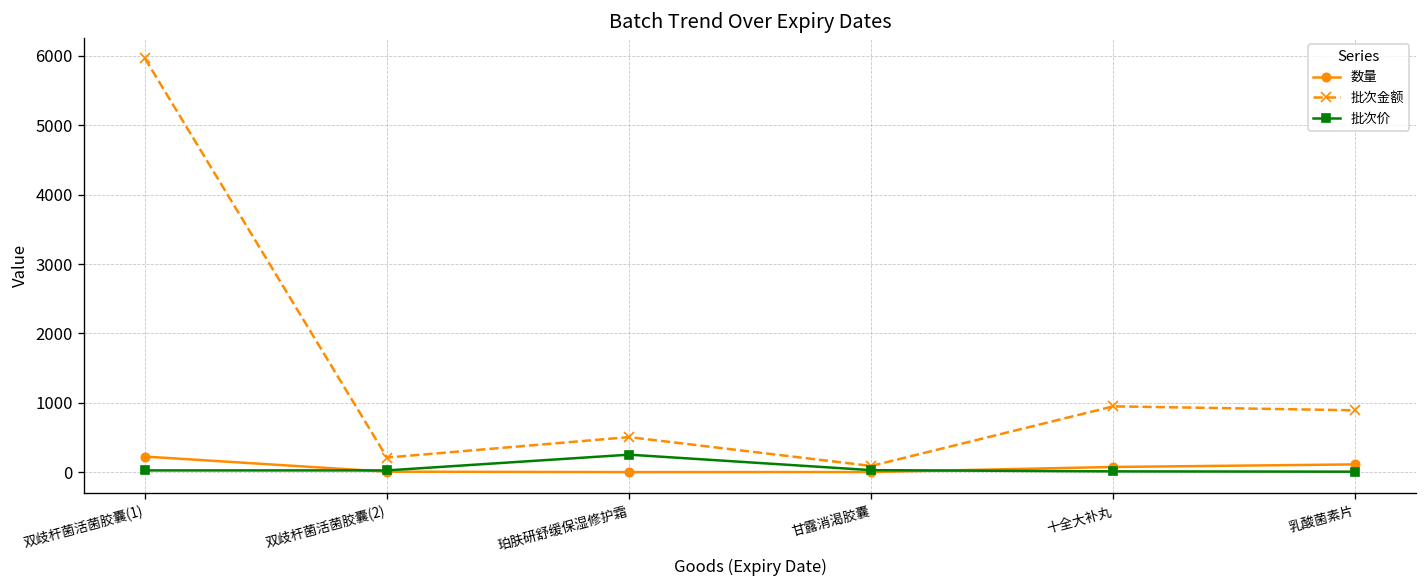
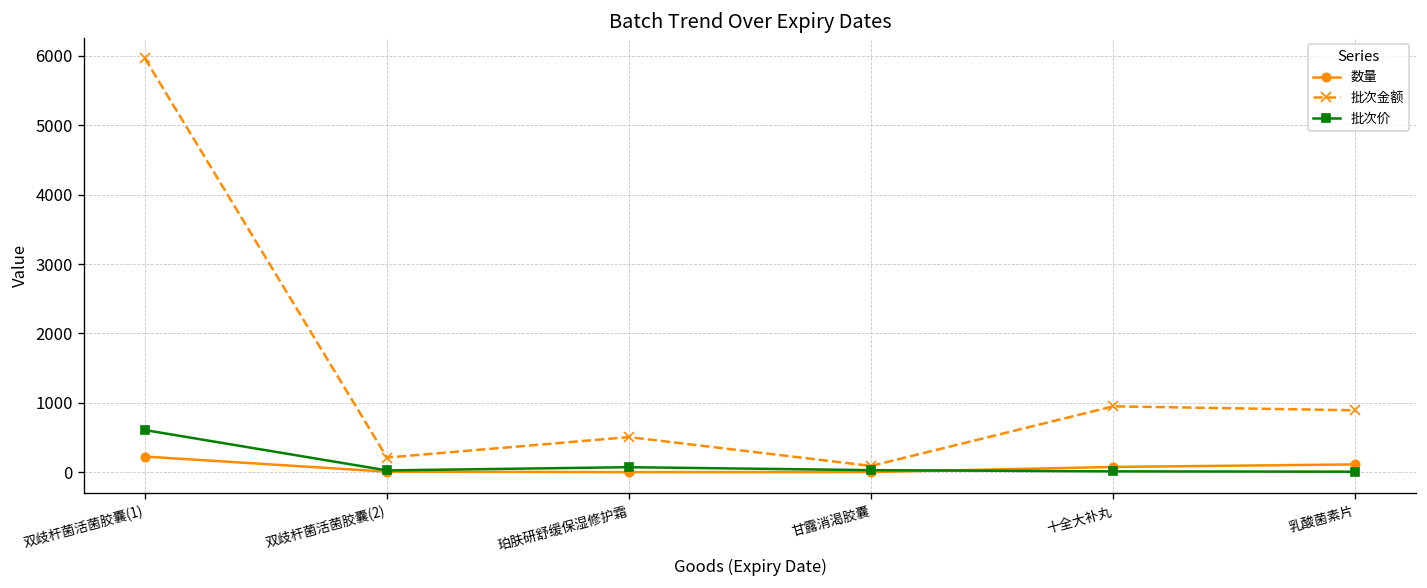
批次价, 双歧杆菌活菌胶囊(1): 0 -> 600
批次价, 珀肤研舒缓保湿修护霜: 300 -> 100
